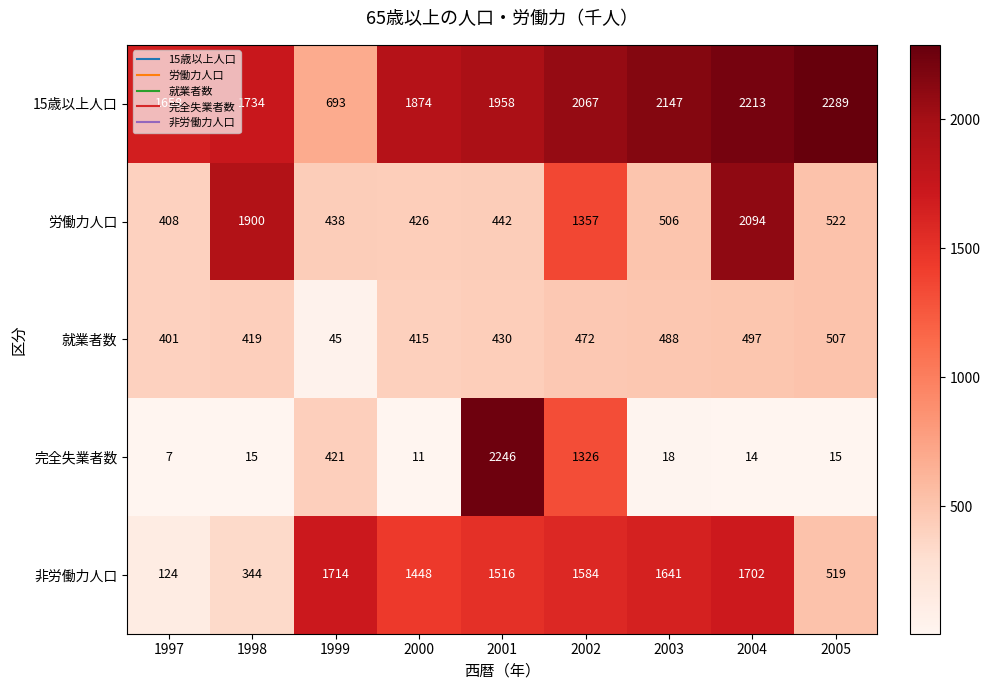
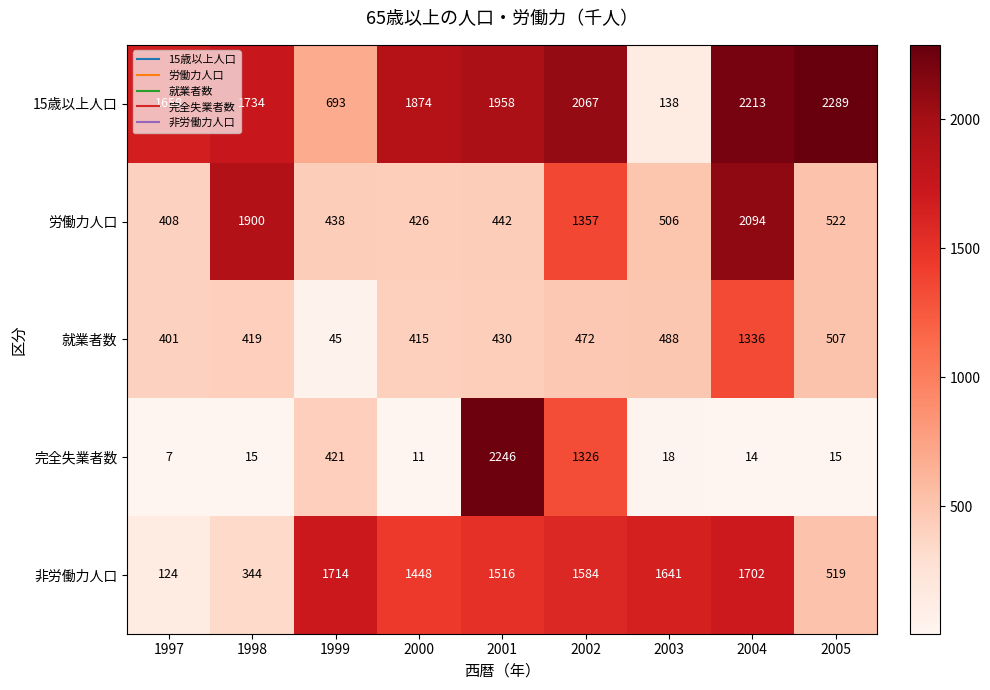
15歳以上人口, 2003: 2147 -> 138
就業者数, 2004: 497 -> 1336
